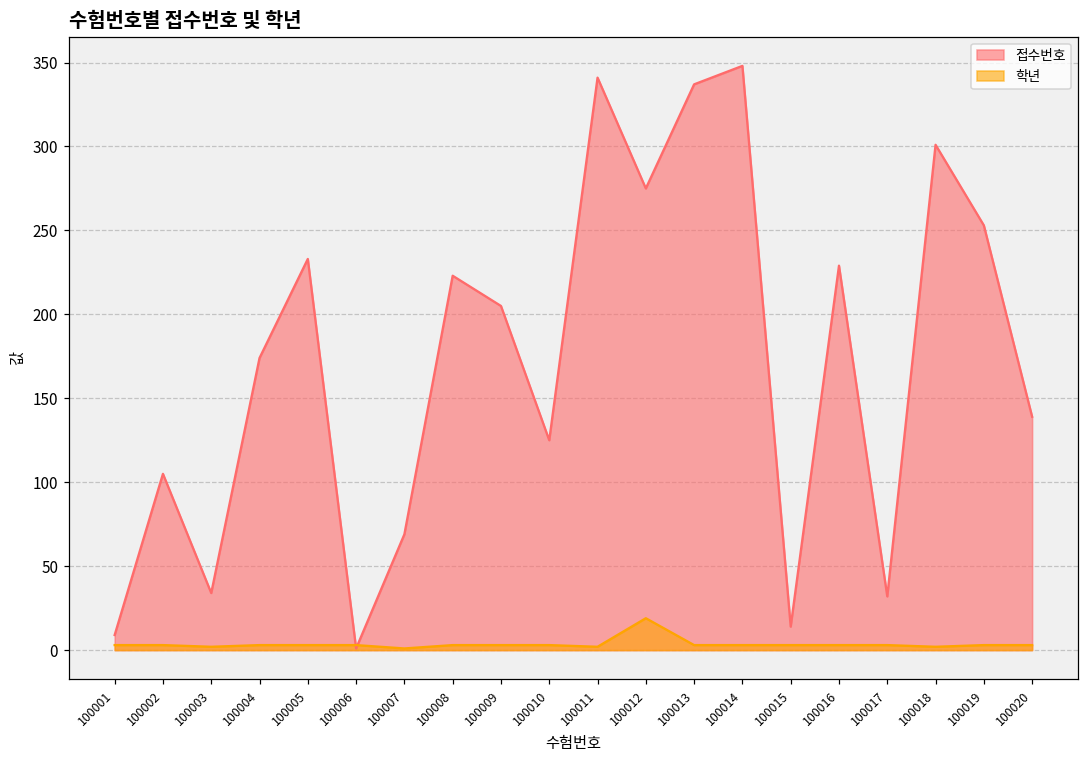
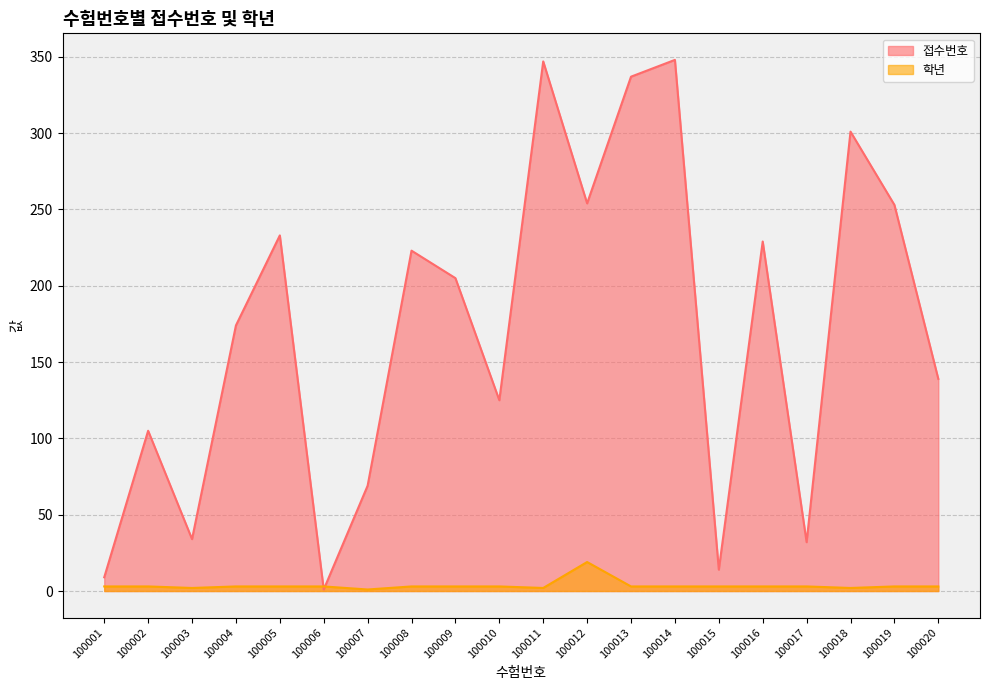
접수번호, 100011: 341 -> 347
접수번호, 100012: 275 -> 254
